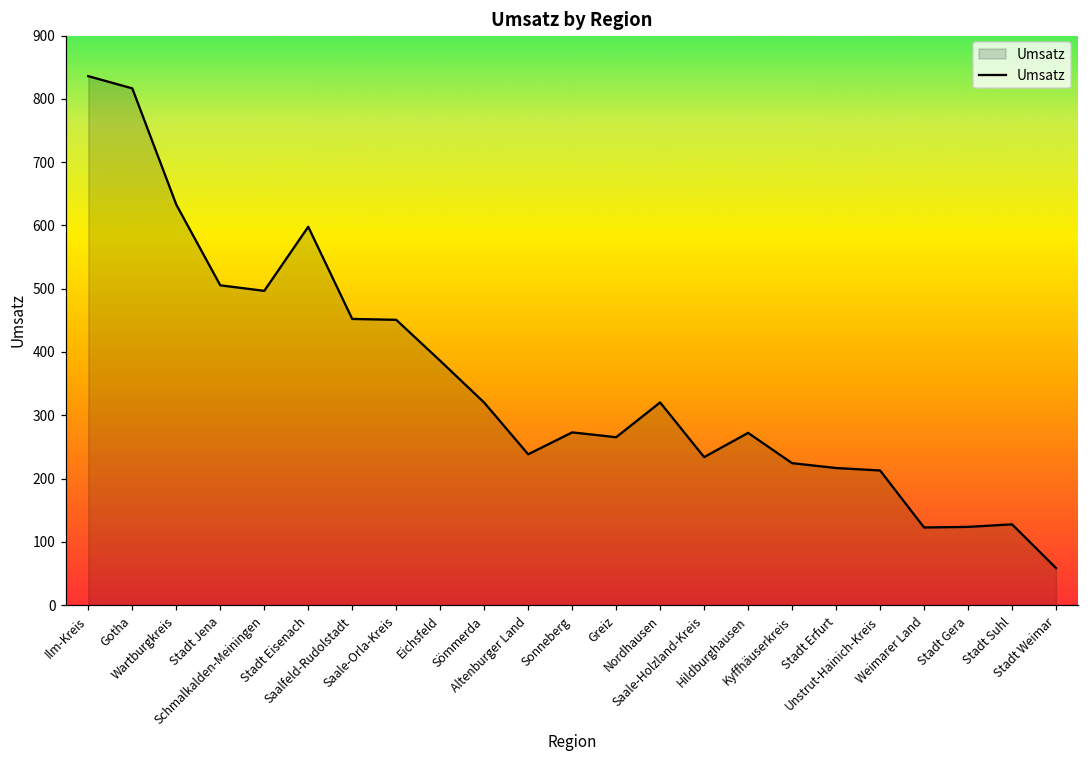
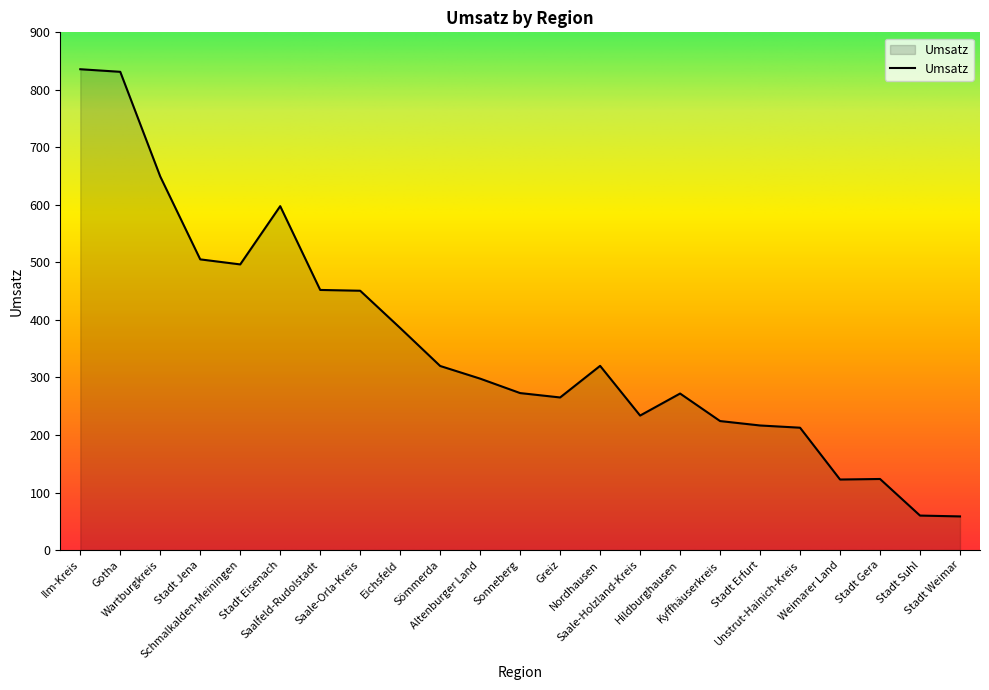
Gotha: 820 -> 830
Wartburgkreis: 630 -> 650
Altenburger Land: 240 -> 300
Stadt Suhl: 130 -> 60
